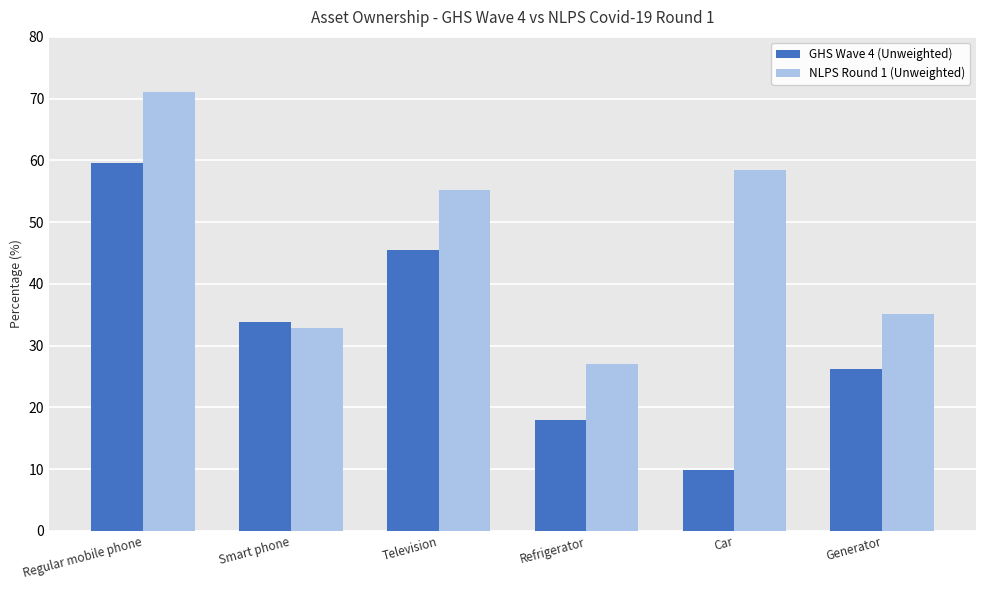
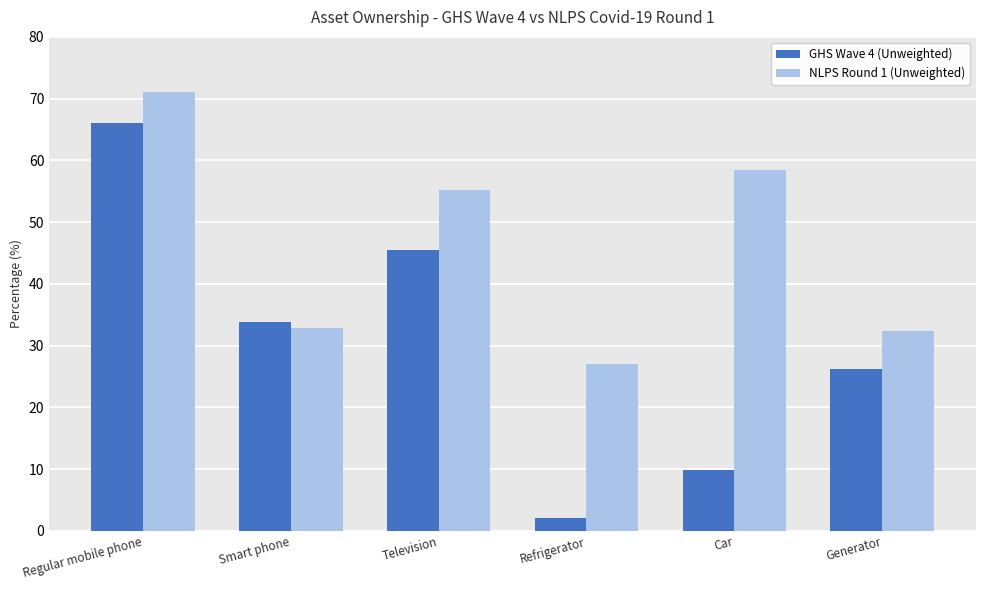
GHS Wave 4 (Unweighted), Regular mobile phone: 60 -> 66
GHS Wave 4 (Unweighted), Refrigerator: 18 -> 2
NLPS Round 1 (Unweighted), Generator: 35 -> 32
